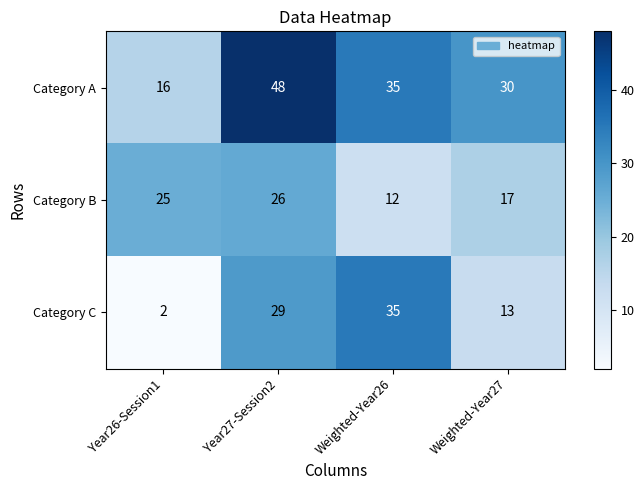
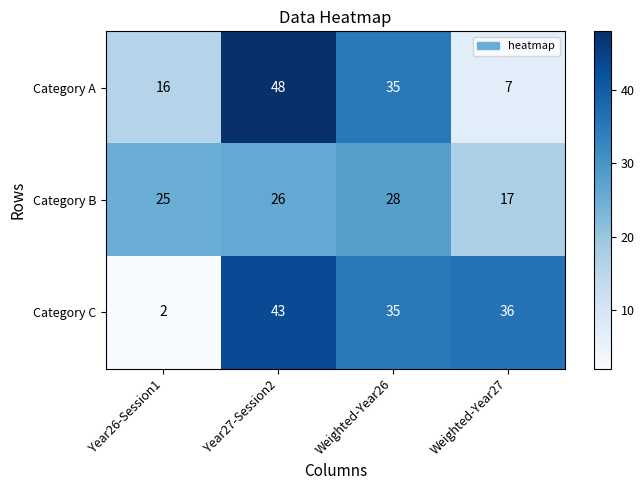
Category A, Weighted-Year27: 30 -> 7
Category B, Weighted-Year26: 12 -> 28
Category C, Year27-Session2: 29 -> 43
Category C, Weighted-Year27: 13 -> 36
